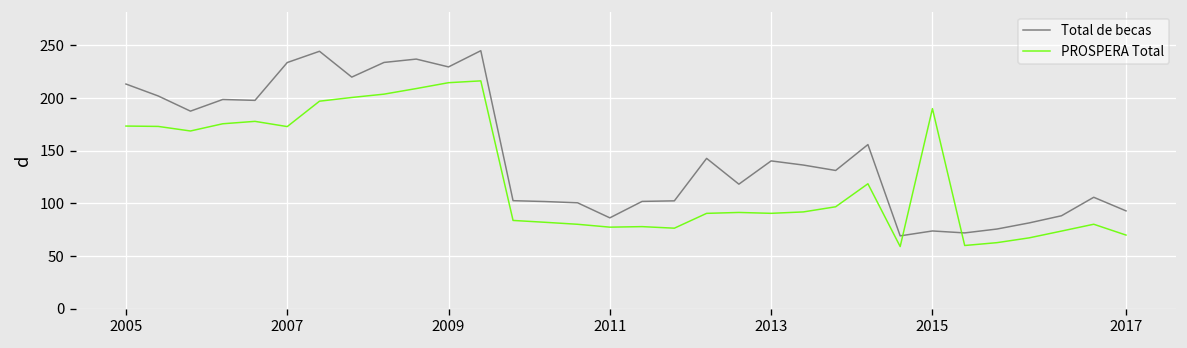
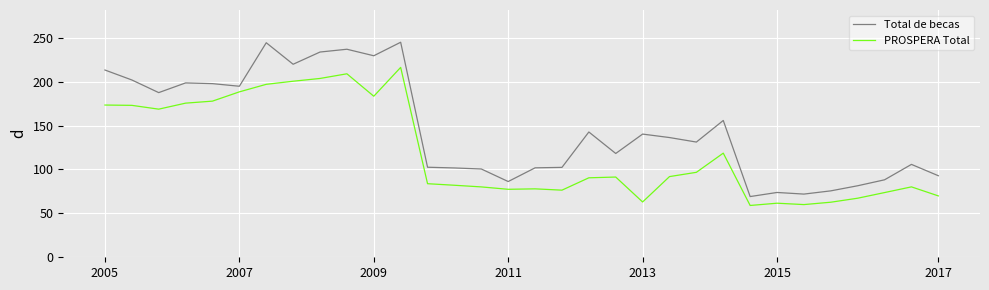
Total de becas, 2007: 230 -> 190
PROSPERA Total, 2007: 170 -> 190
PROSPERA Total, 2009: 210 -> 180
PROSPERA Total, 2013: 90 -> 60
PROSPERA Total, 2015: 190 -> 60
